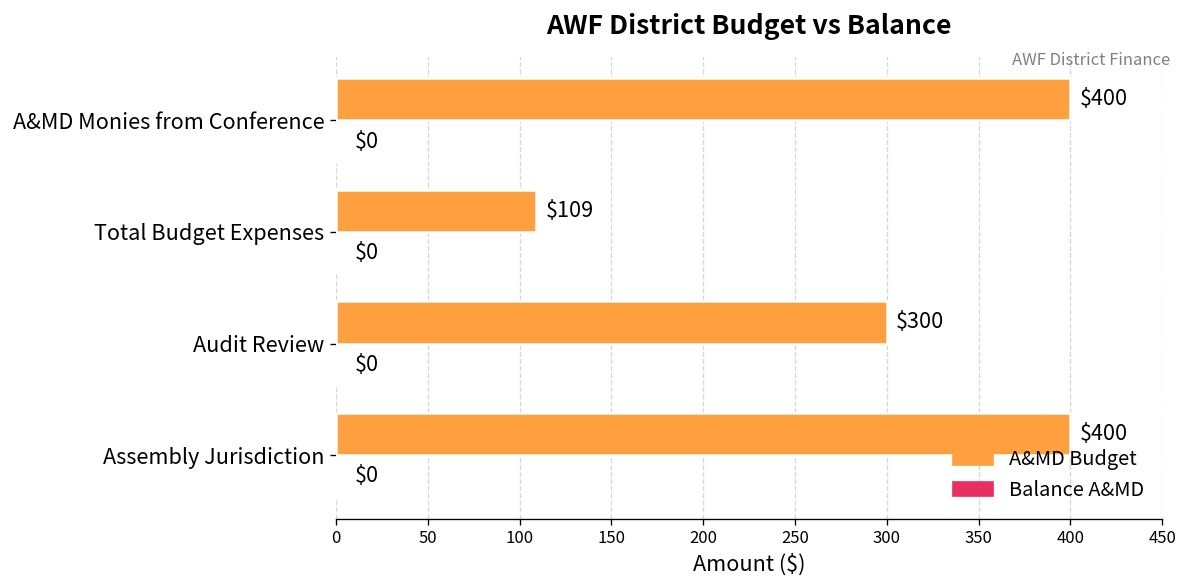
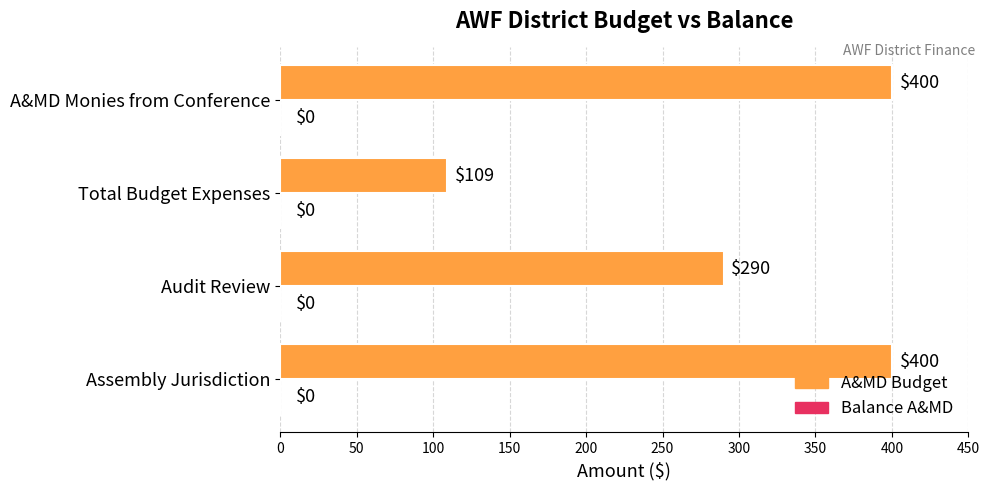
A&MD Budget, Audit Review: $300 -> $290
